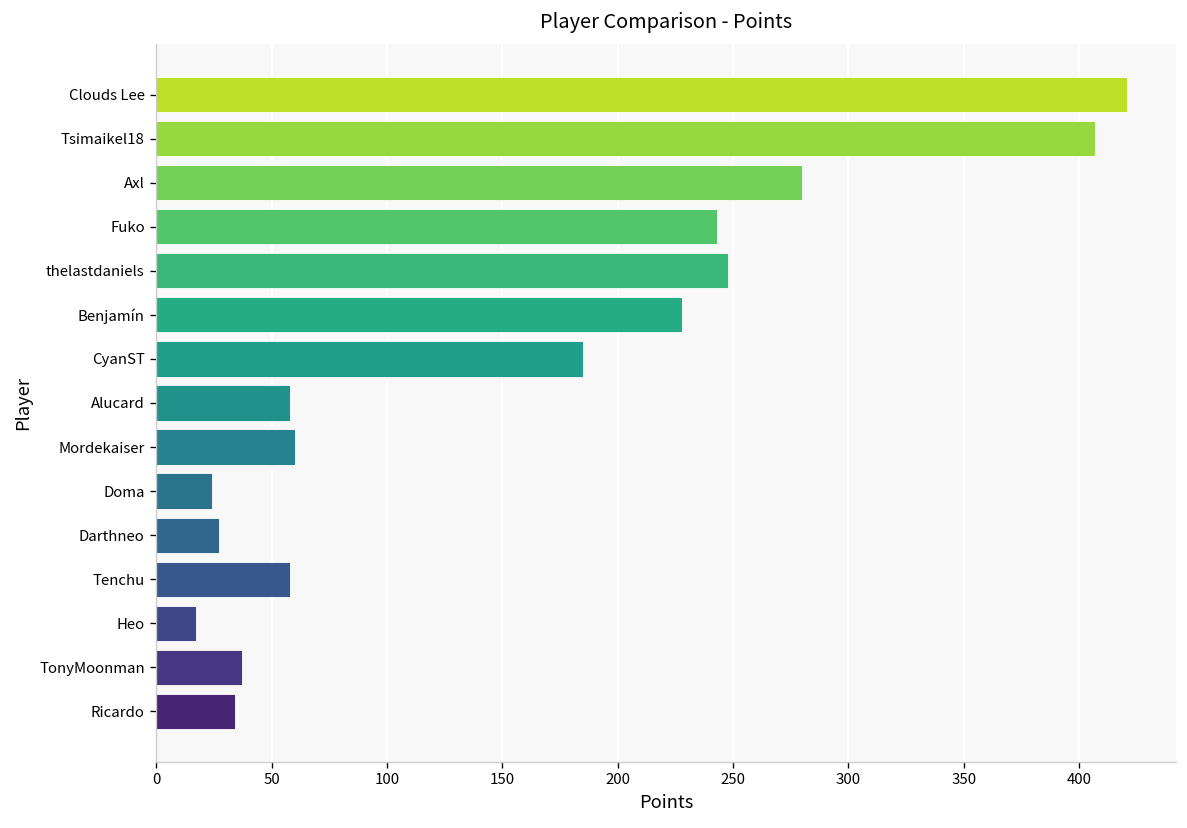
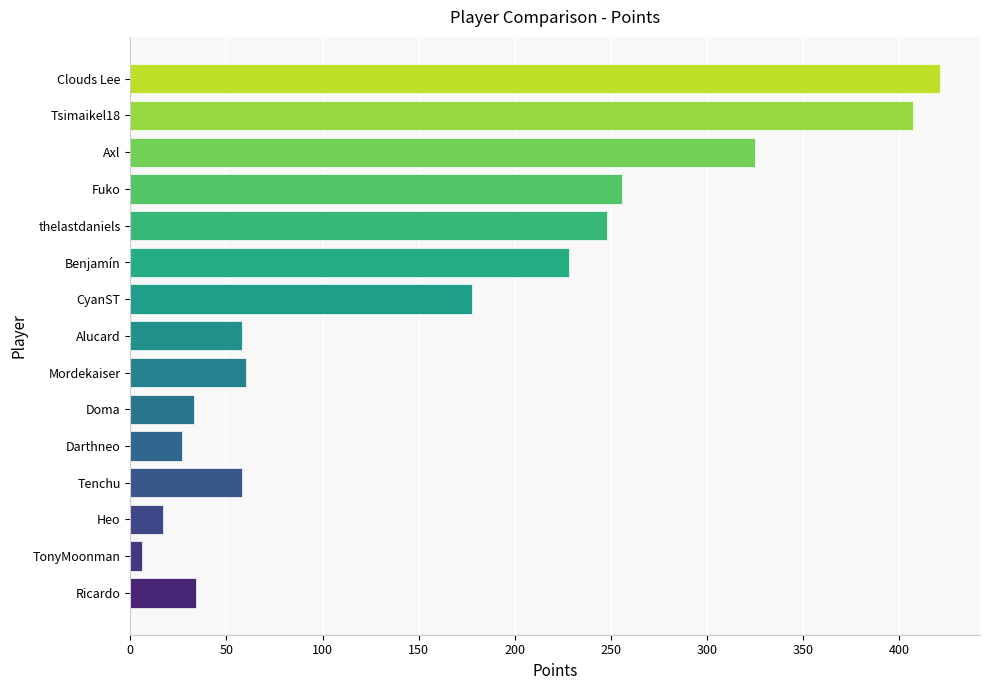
Axl: 280 -> 325
Fuko: 243 -> 256
CyanST: 185 -> 178
Doma: 24 -> 33
TonyMoonman: 37 -> 6
